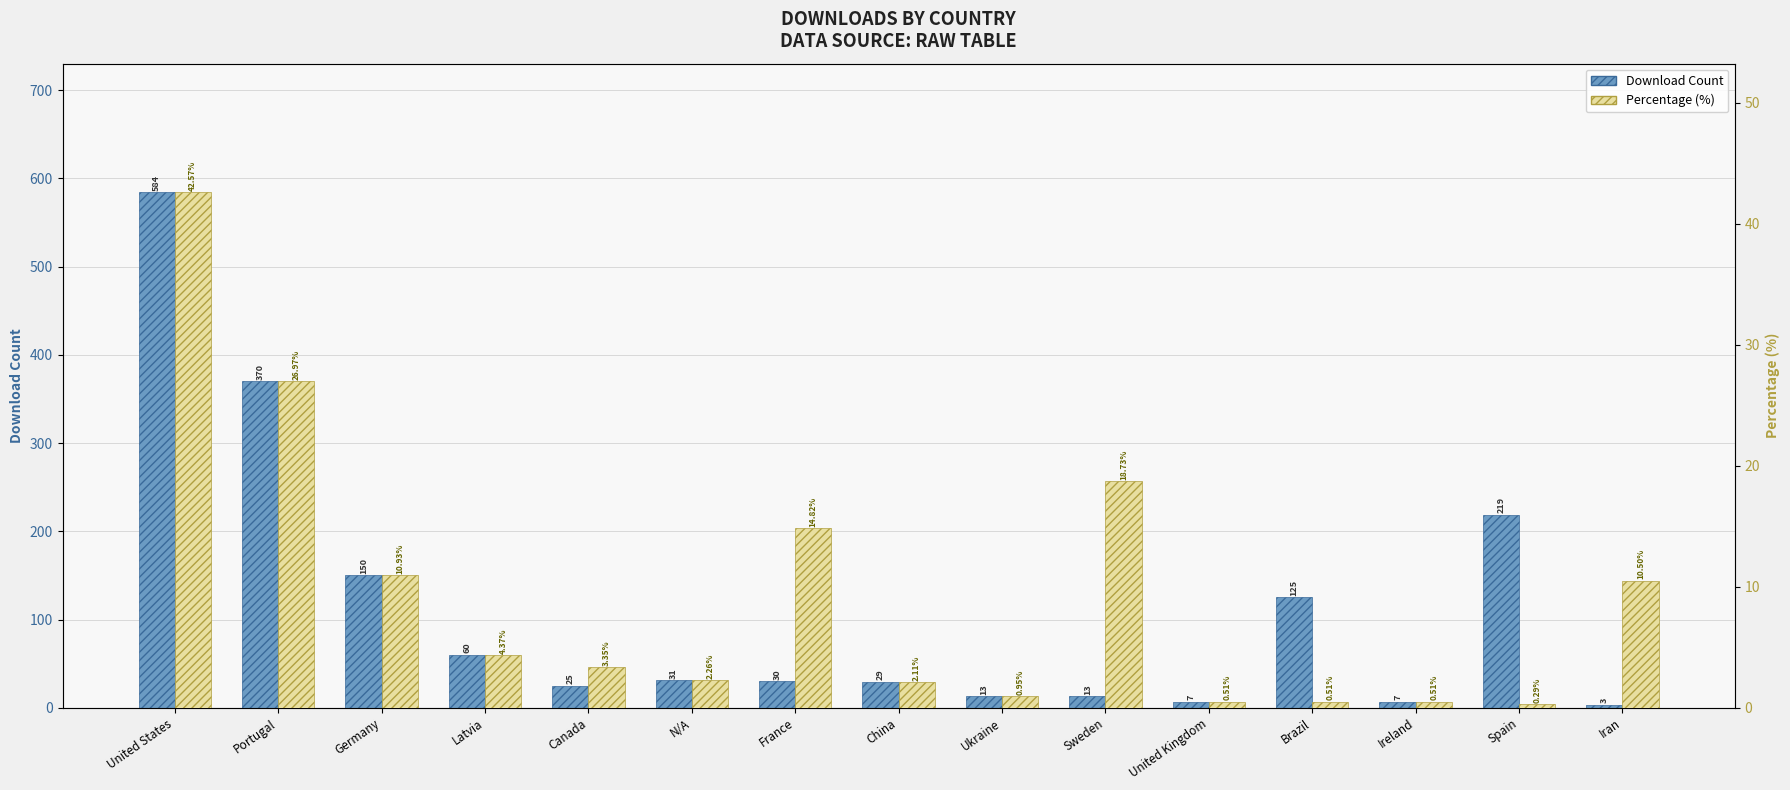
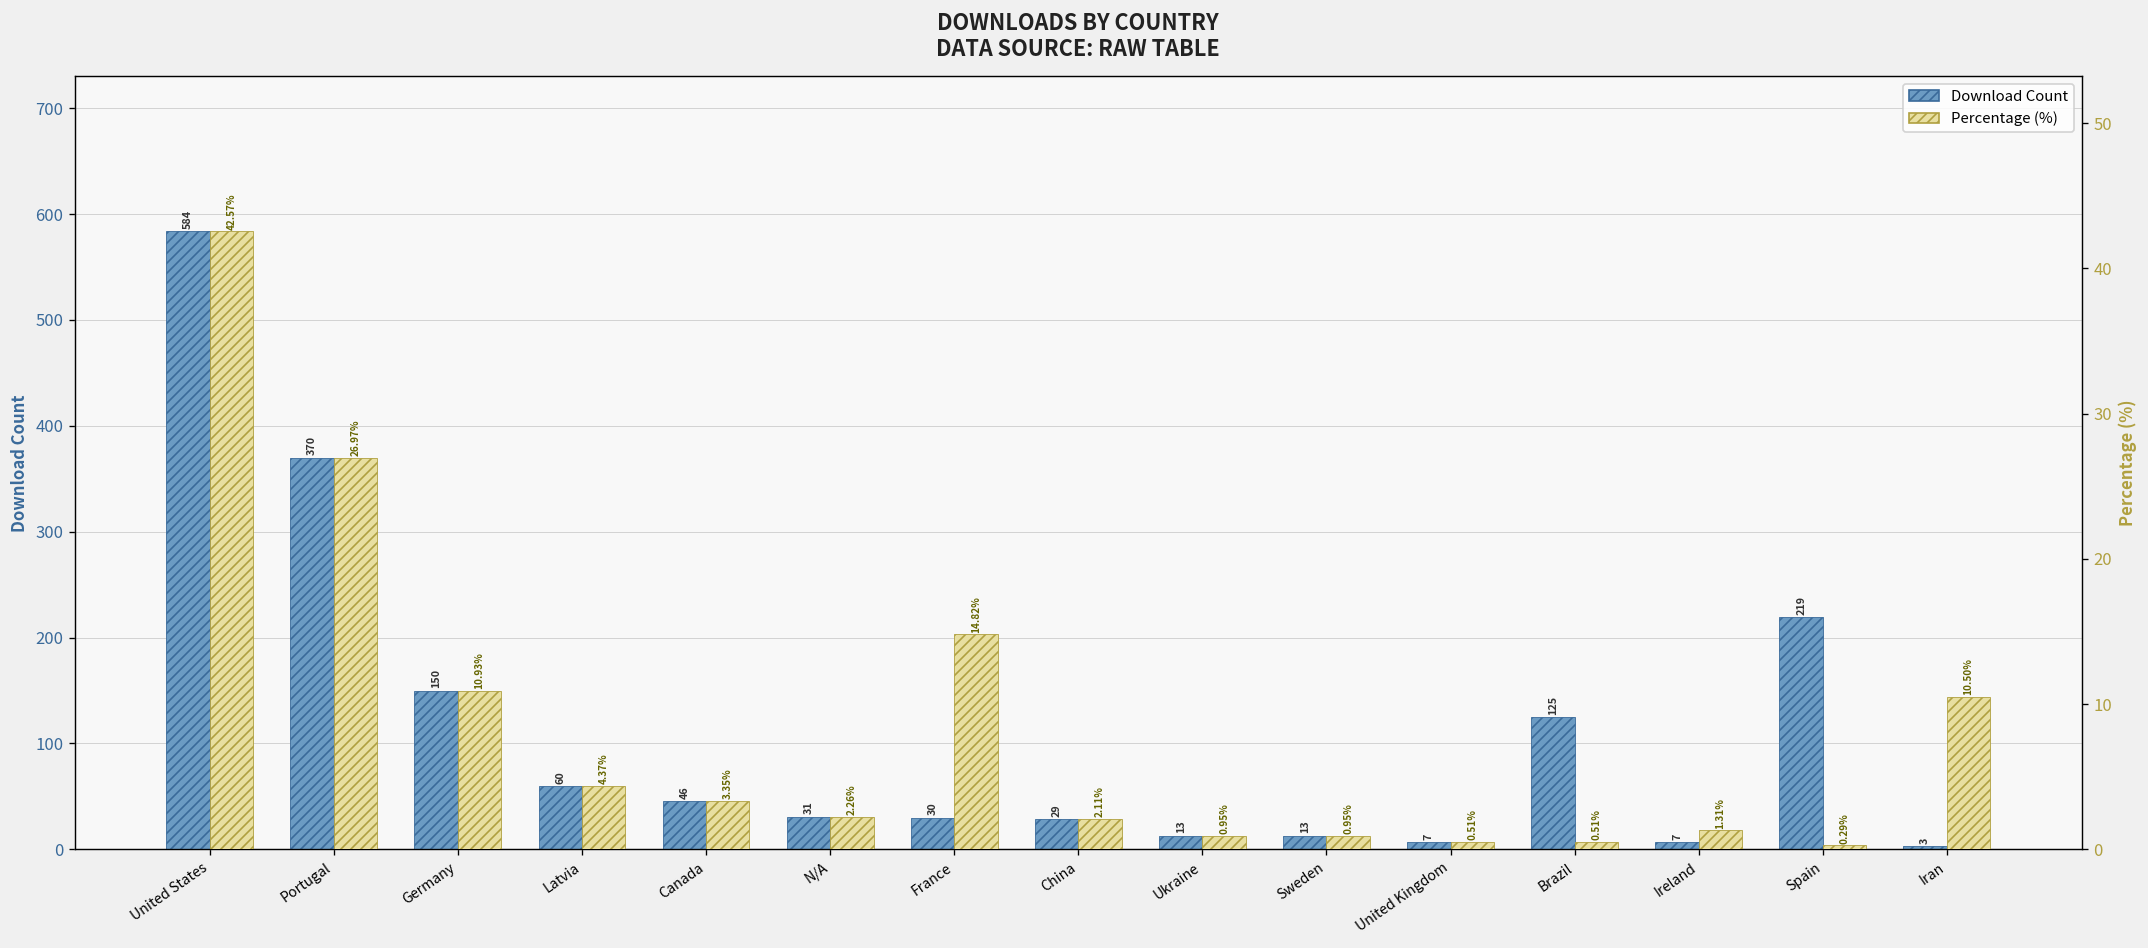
Download Count, Canada: 25 -> 46
Percentage (%), Sweden: 18.73% -> 0.95%
Percentage (%), Ireland: 0.51% -> 1.31%
